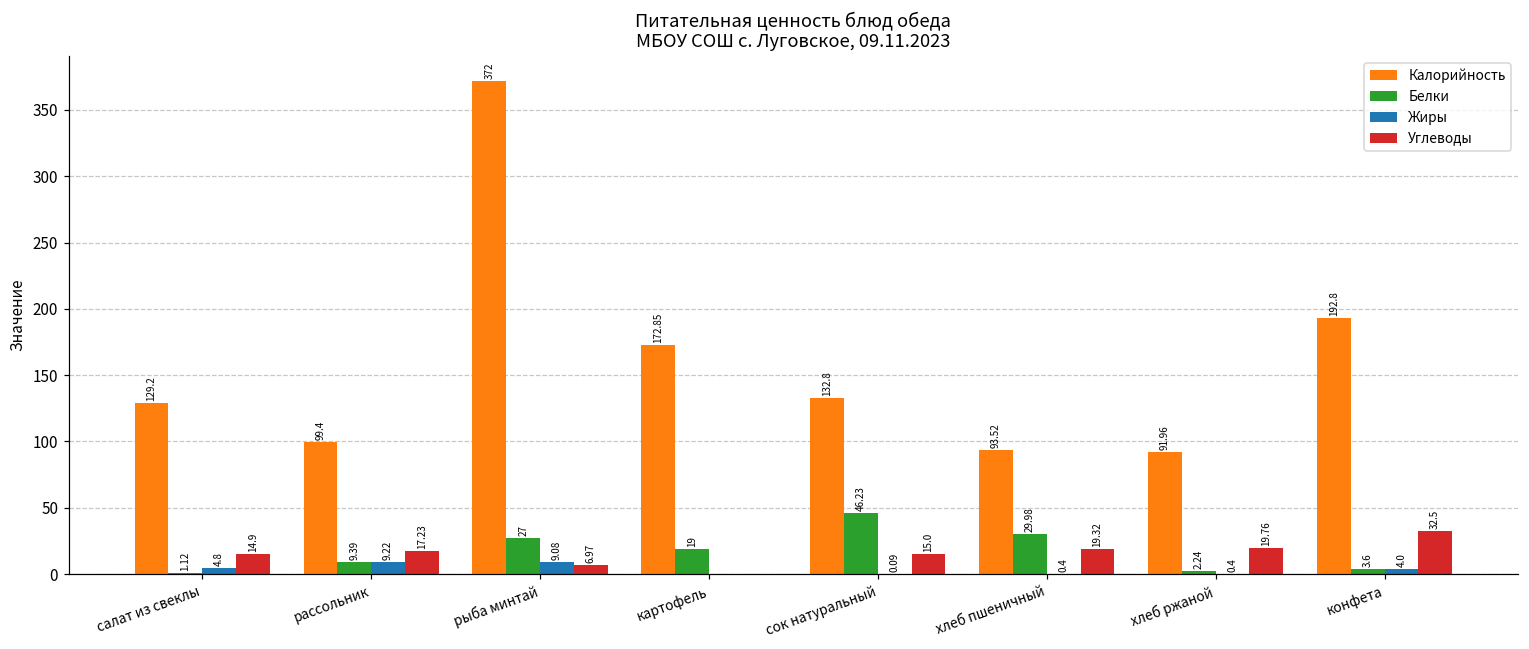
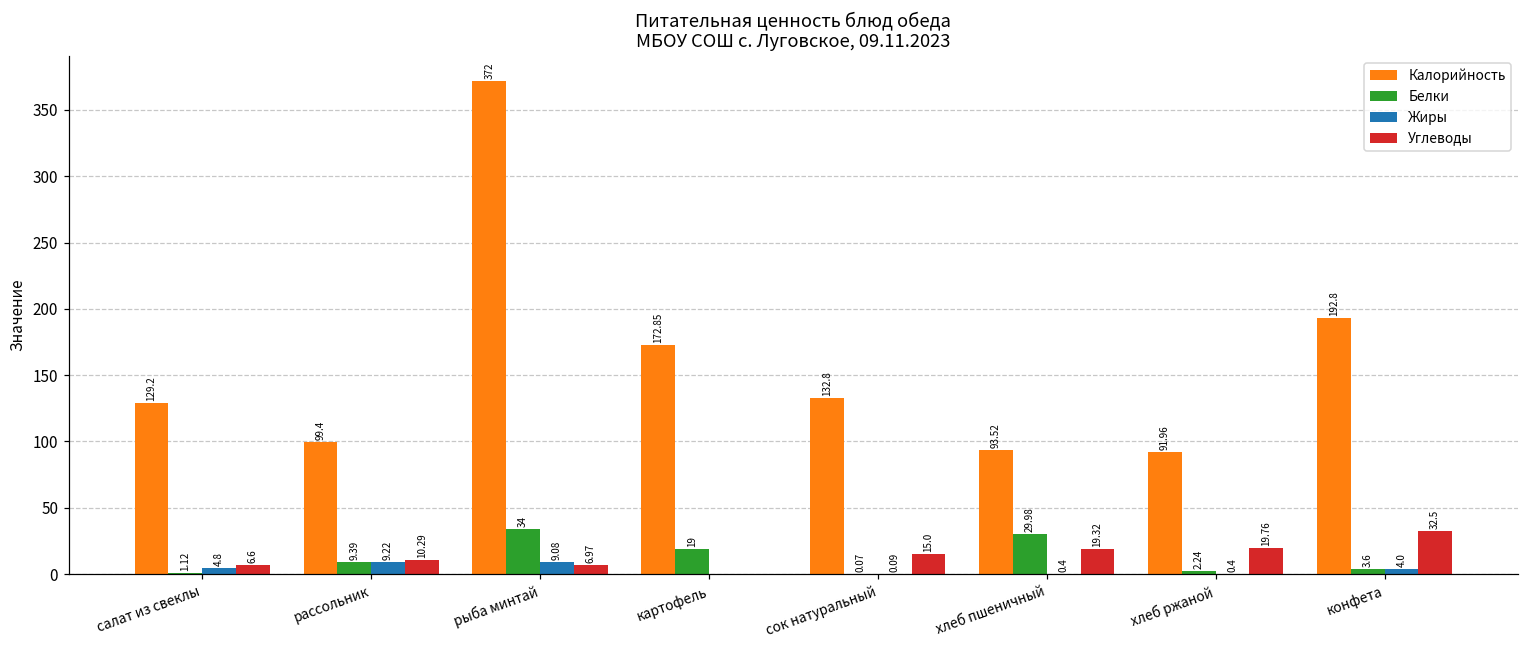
Углеводы, салат из свеклы: 14.9 -> 6.6
Углеводы, рассольник: 17.23 -> 10.29
Белки, рыба минтай: 27 -> 34
Белки, сок натуральный: 46.23 -> 0.07
